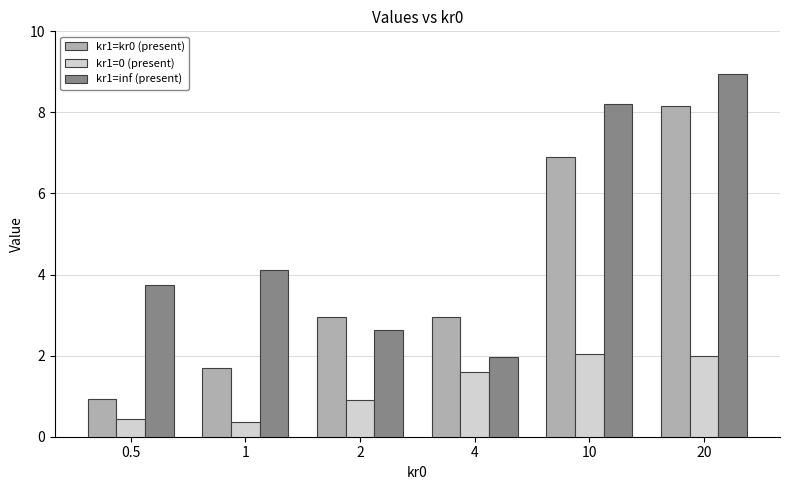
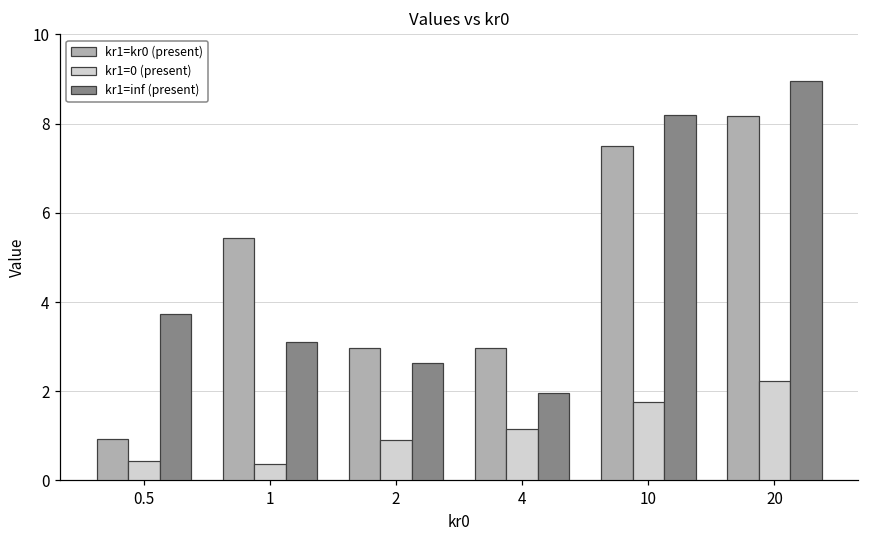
kr1=kr0 (present), 1: 1.7 -> 5.4
kr1=inf (present), 1: 4.1 -> 3.1
kr1=0 (present), 4: 1.6 -> 1.2
kr1=kr0 (present), 10: 6.9 -> 7.5
kr1=0 (present), 10: 2.0 -> 1.8
kr1=0 (present), 20: 2.0 -> 2.2
